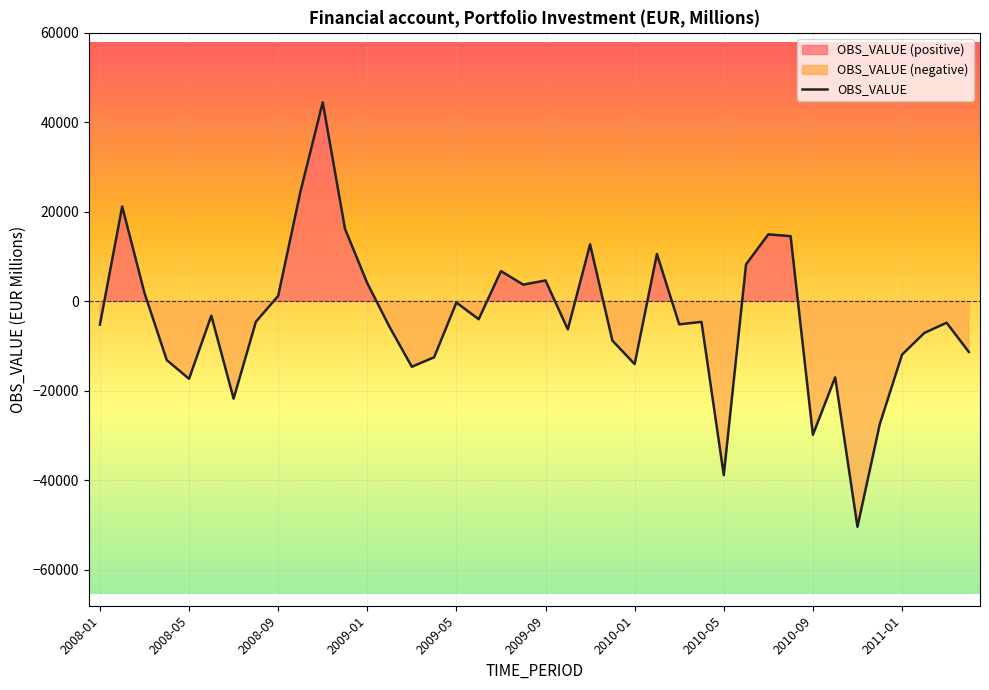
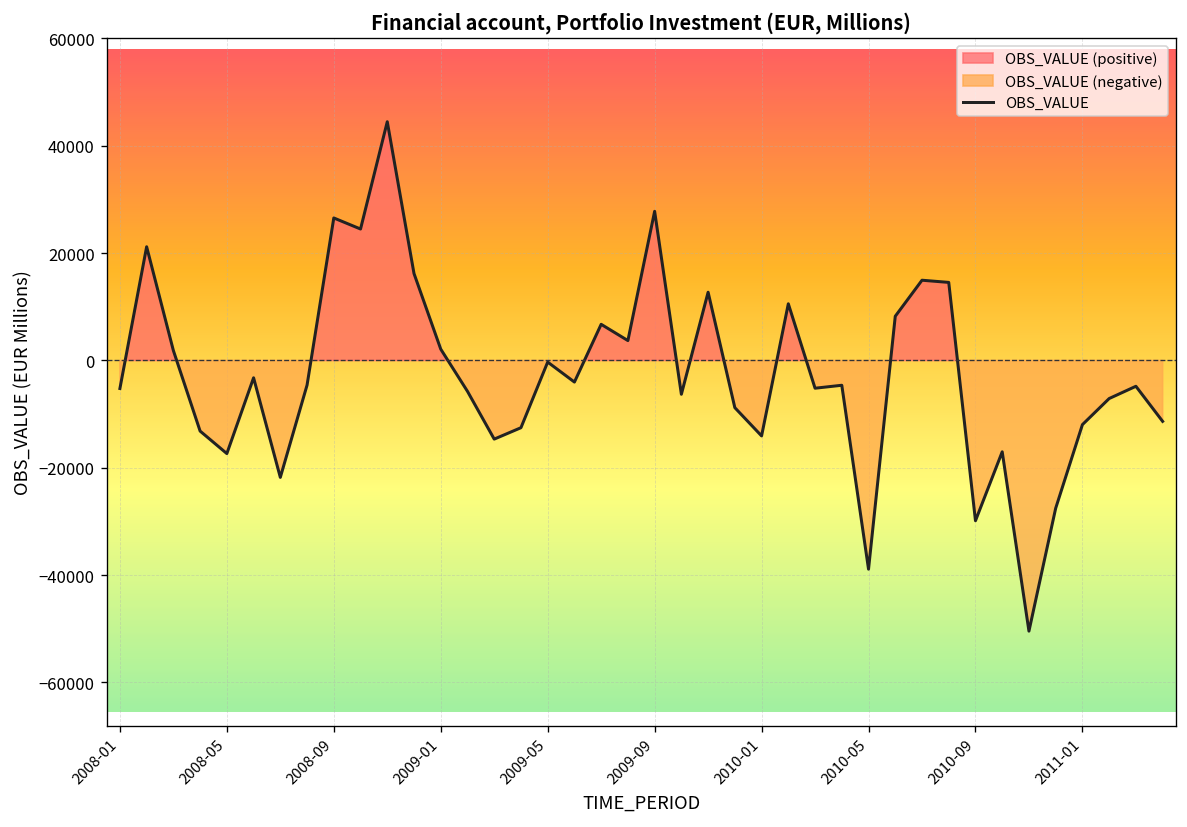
2008-09: 1000 -> 27000
2009-01: 4000 -> 2000
2009-09: 5000 -> 28000
